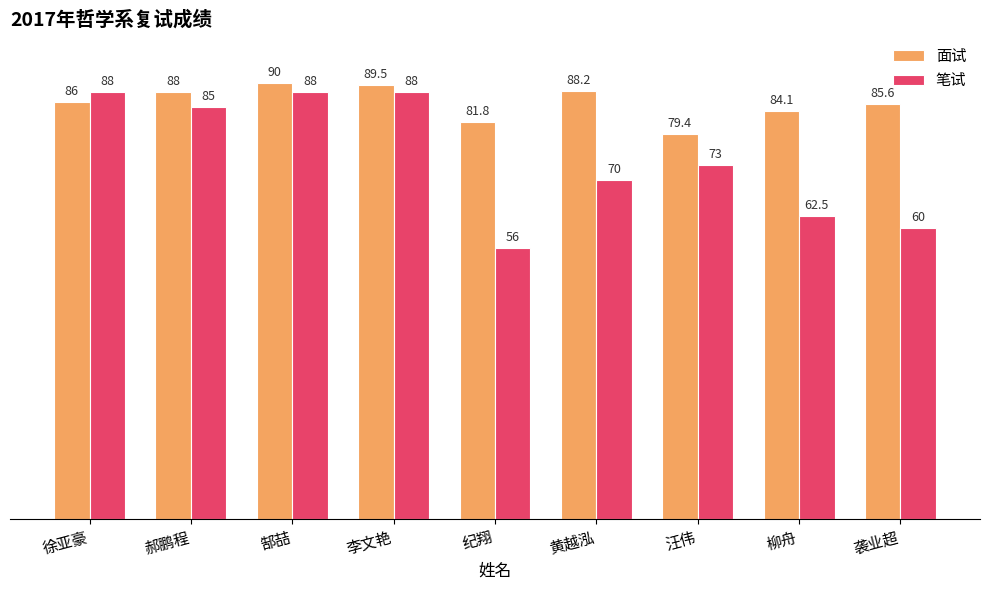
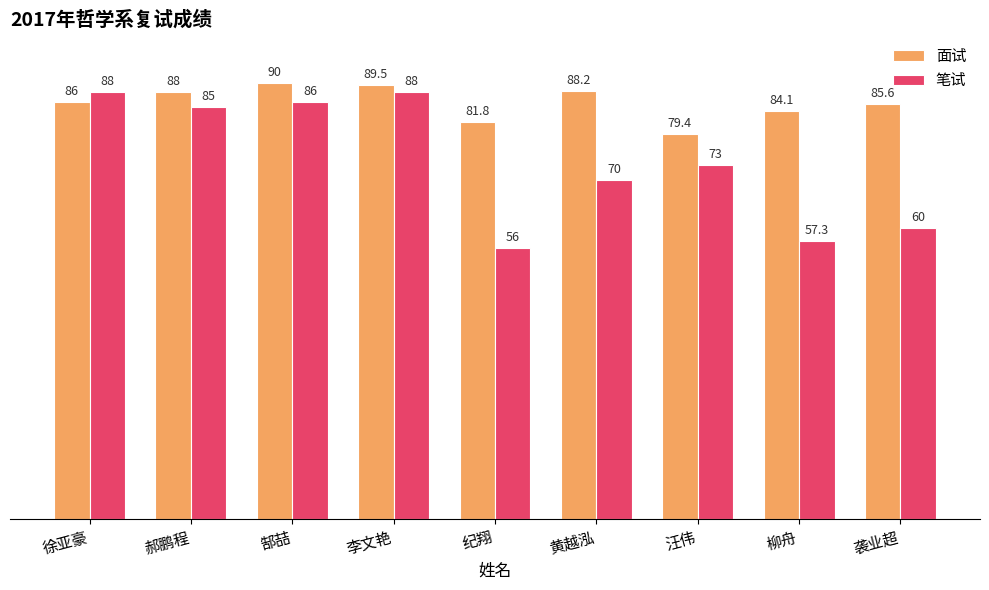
笔试, 郜喆: 88 -> 86
笔试, 柳舟: 62.5 -> 57.3
